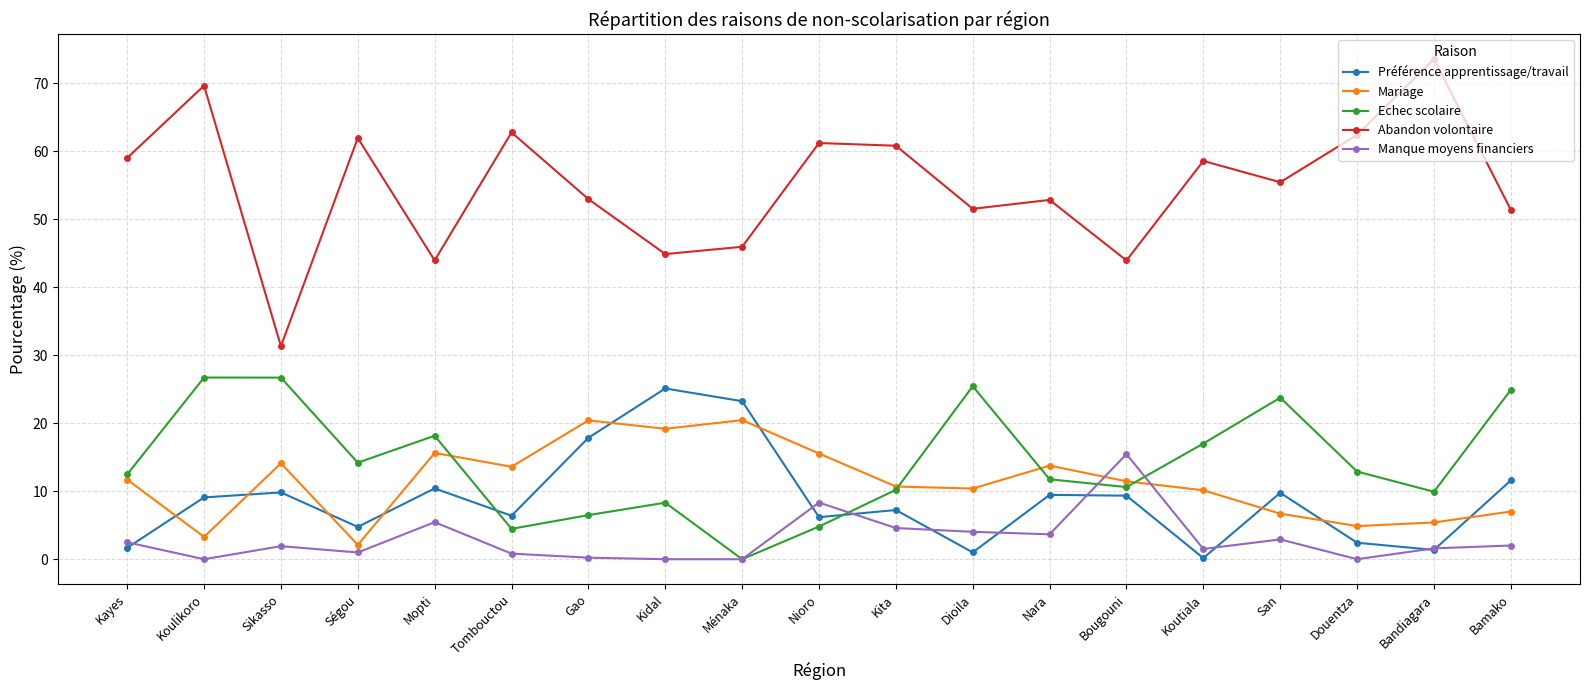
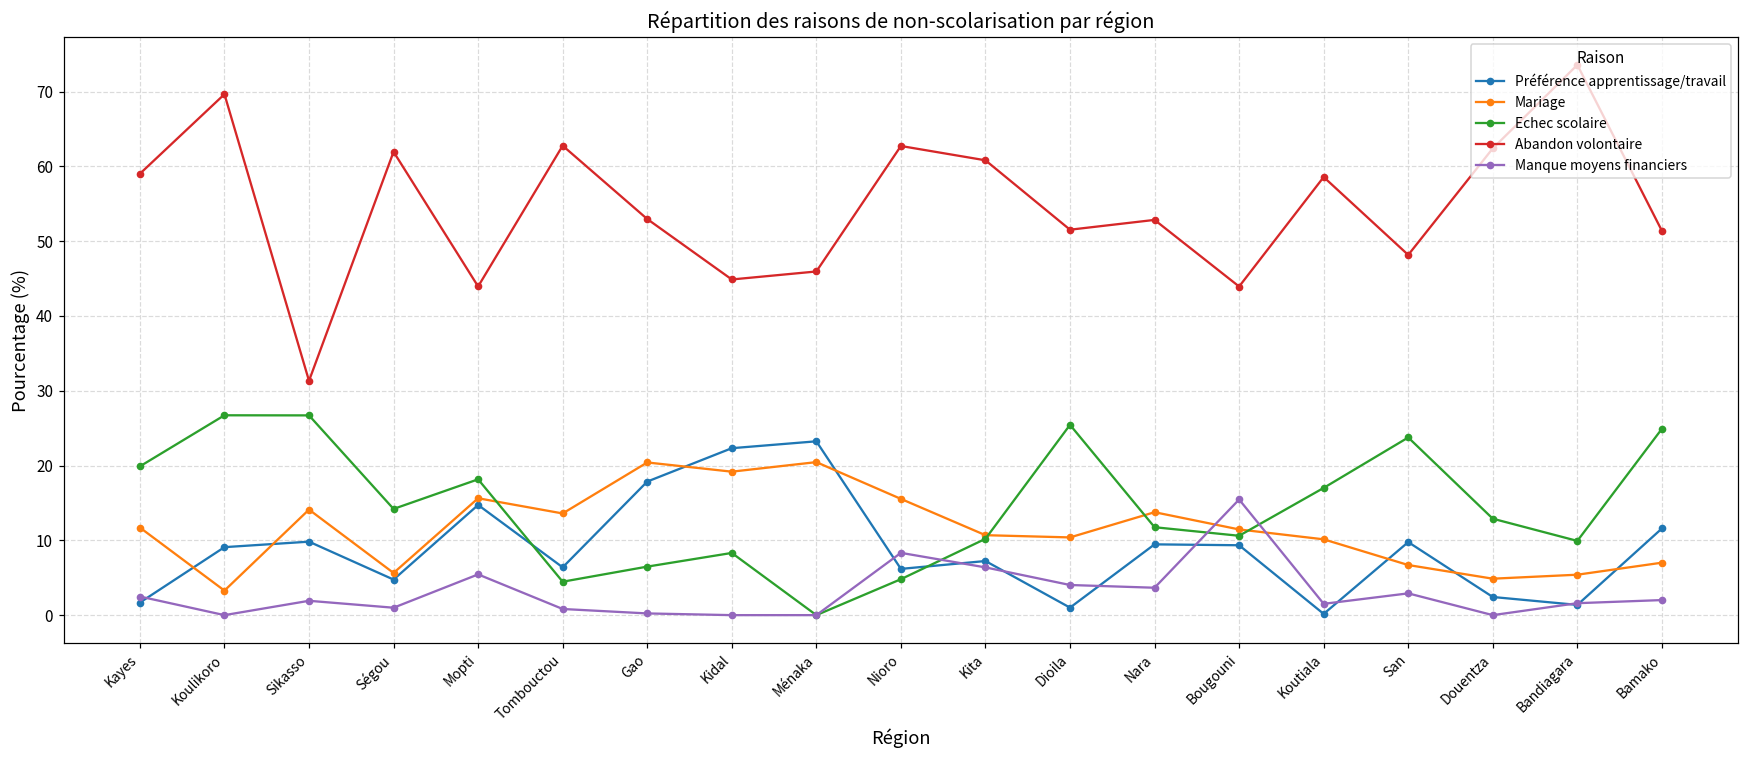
Echec scolaire, Kayes: 12 -> 20
Mariage, Ségou: 2 -> 6
Préférence apprentissage/travail, Mopti: 10 -> 15
Préférence apprentissage/travail, Kidal: 25 -> 22
Abandon volontaire, Nioro: 61 -> 63
Manque moyens financiers, Kita: 5 -> 6
Abandon volontaire, San: 55 -> 48
